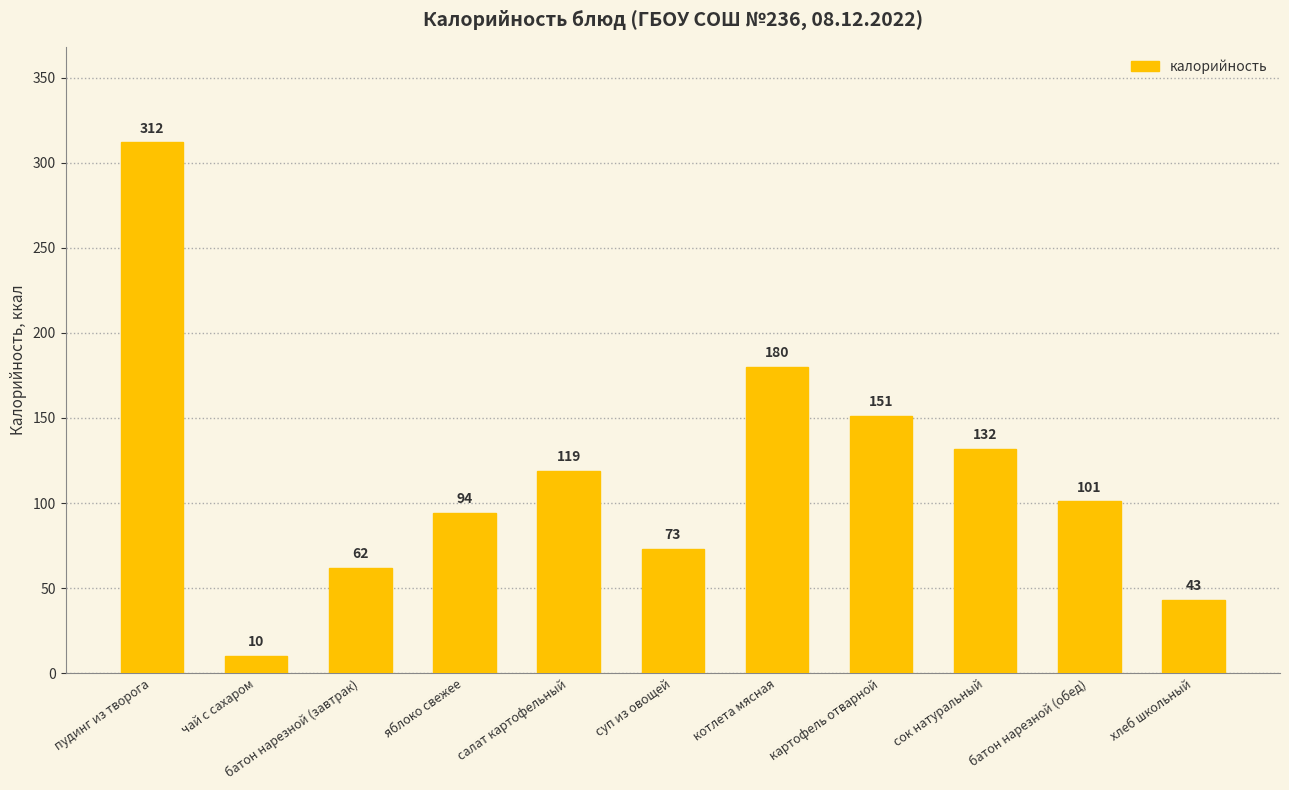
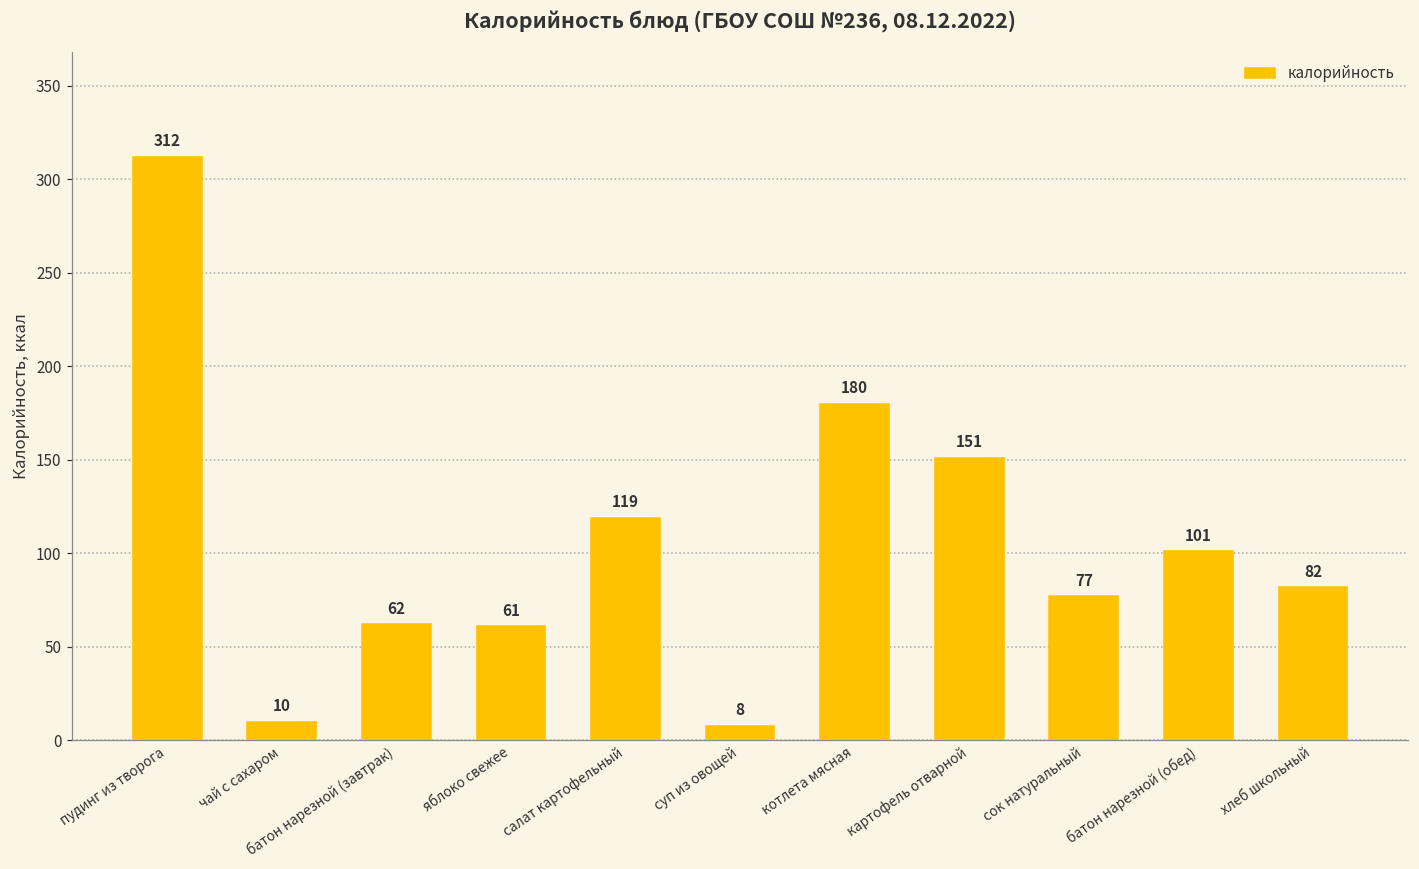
яблоко свежее: 94 -> 61
суп из овощей: 73 -> 8
сок натуральный: 132 -> 77
хлеб школьный: 43 -> 82
